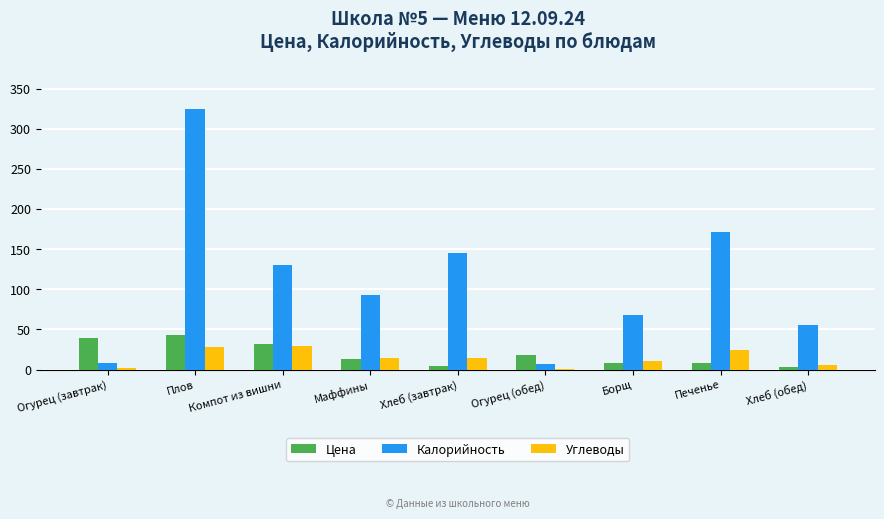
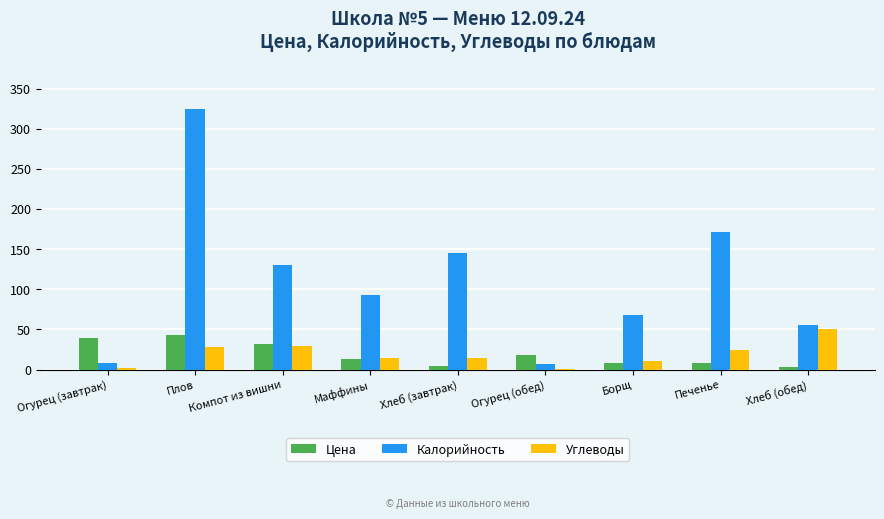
Углеводы, Хлеб (обед): 10 -> 50
